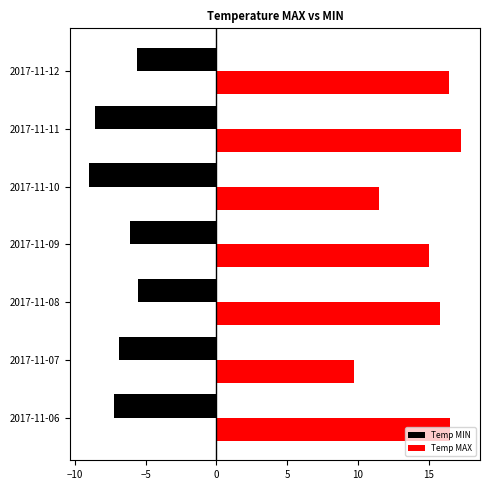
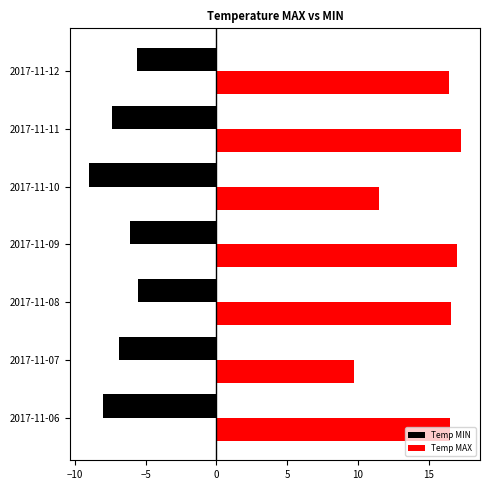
Temp MIN, 2017-11-11: -8.6 -> -7.4
Temp MAX, 2017-11-09: 15 -> 17
Temp MAX, 2017-11-08: 15.8 -> 16.6
Temp MIN, 2017-11-06: -7.2 -> -8.0
